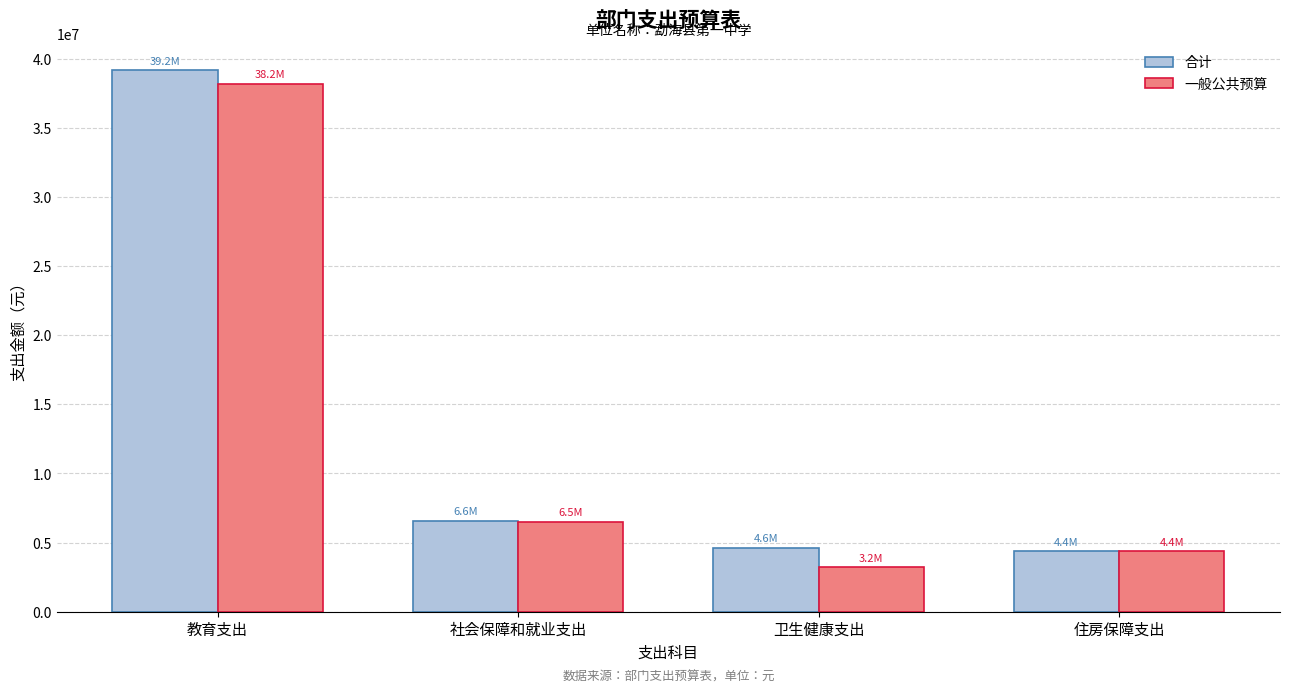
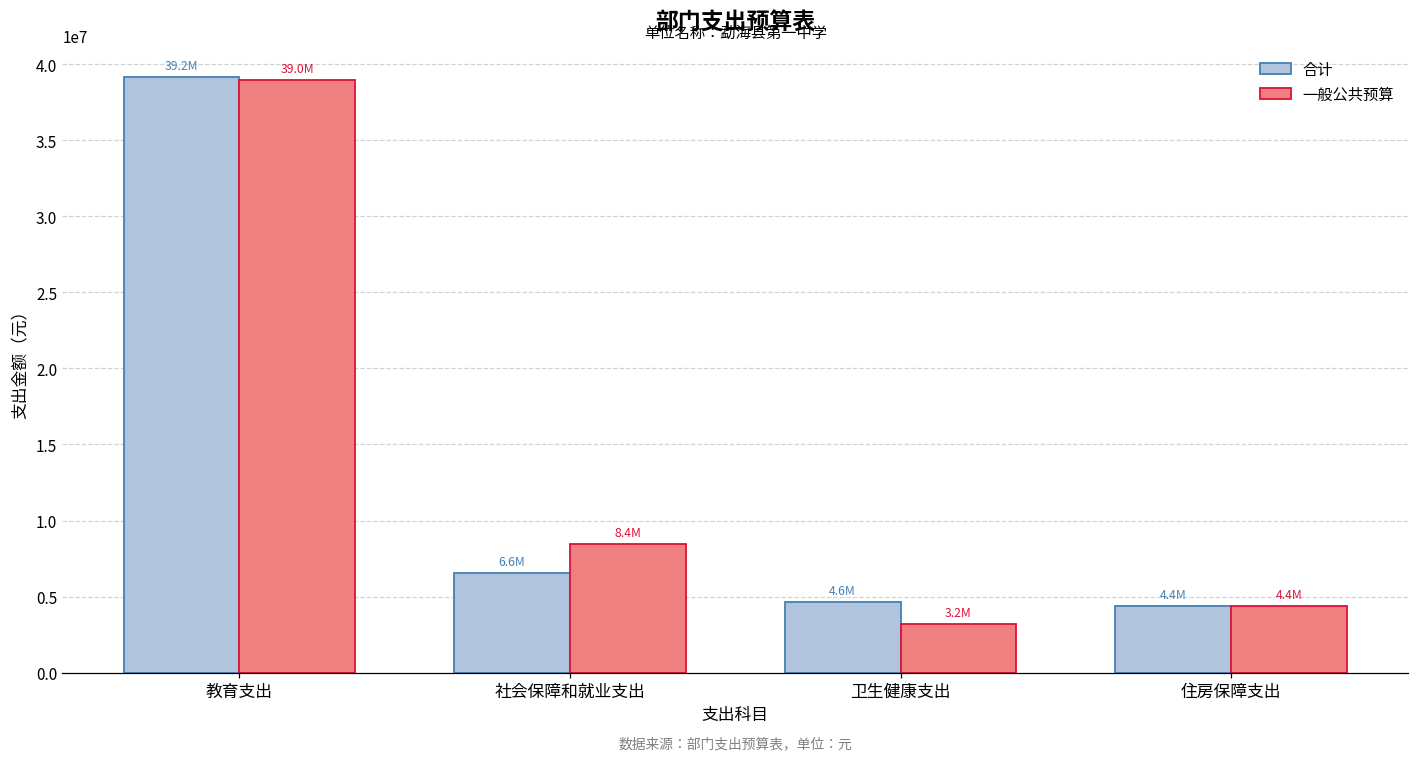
一般公共预算, 教育支出: 38.2M -> 39.0M
一般公共预算, 社会保障和就业支出: 6.5M -> 8.4M
